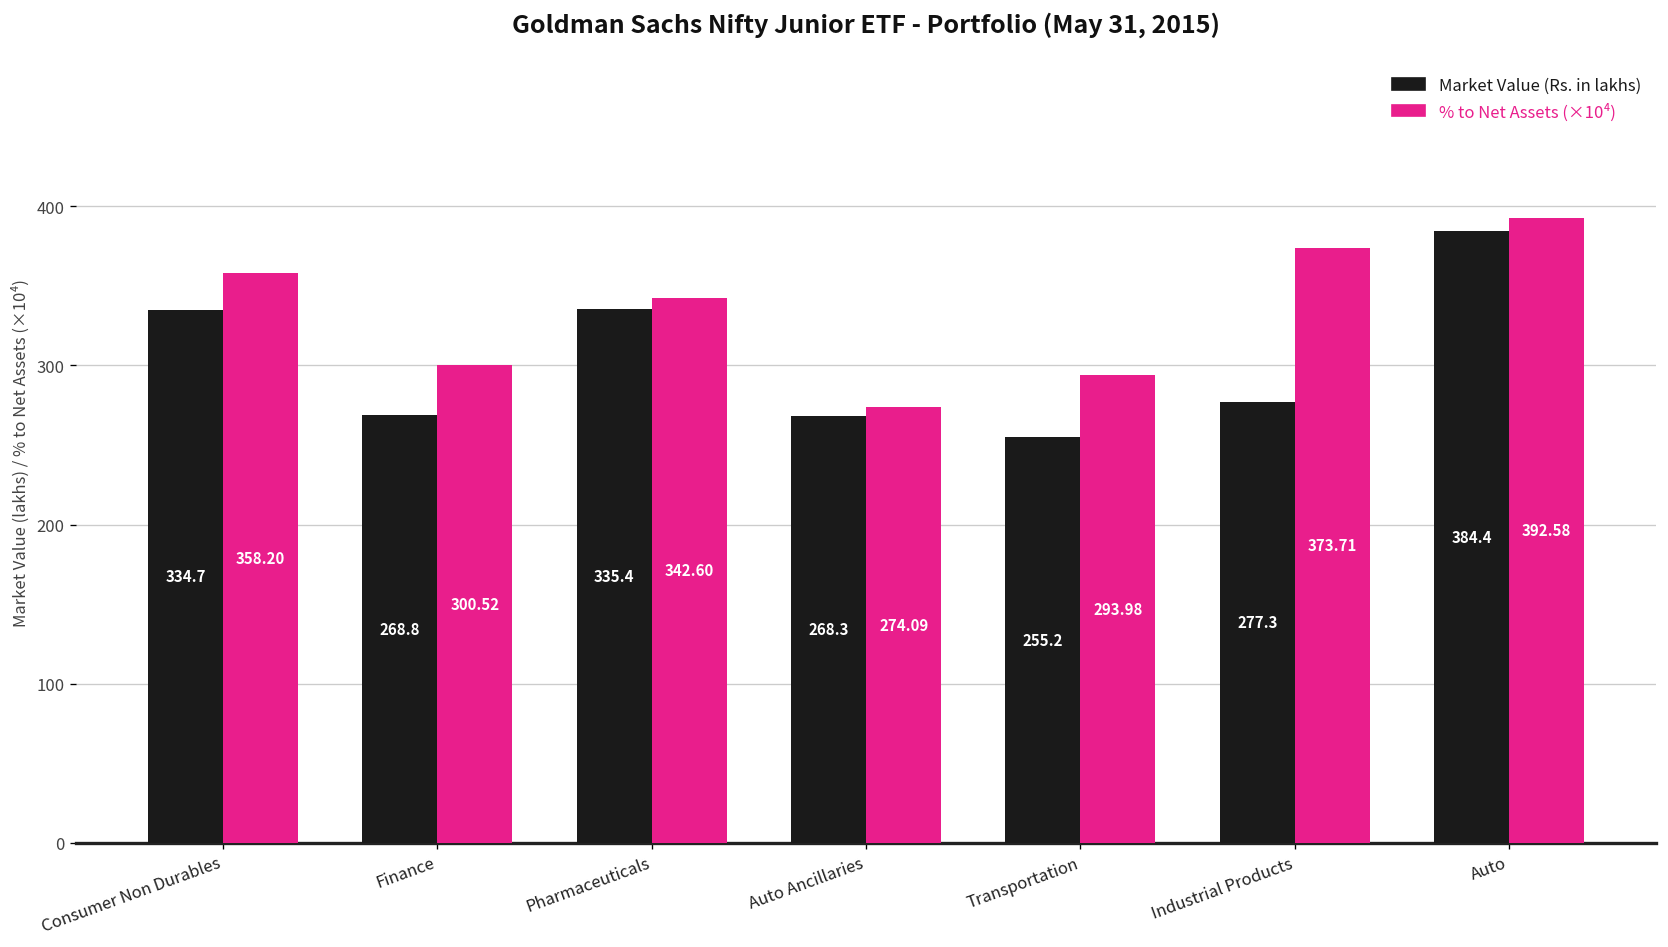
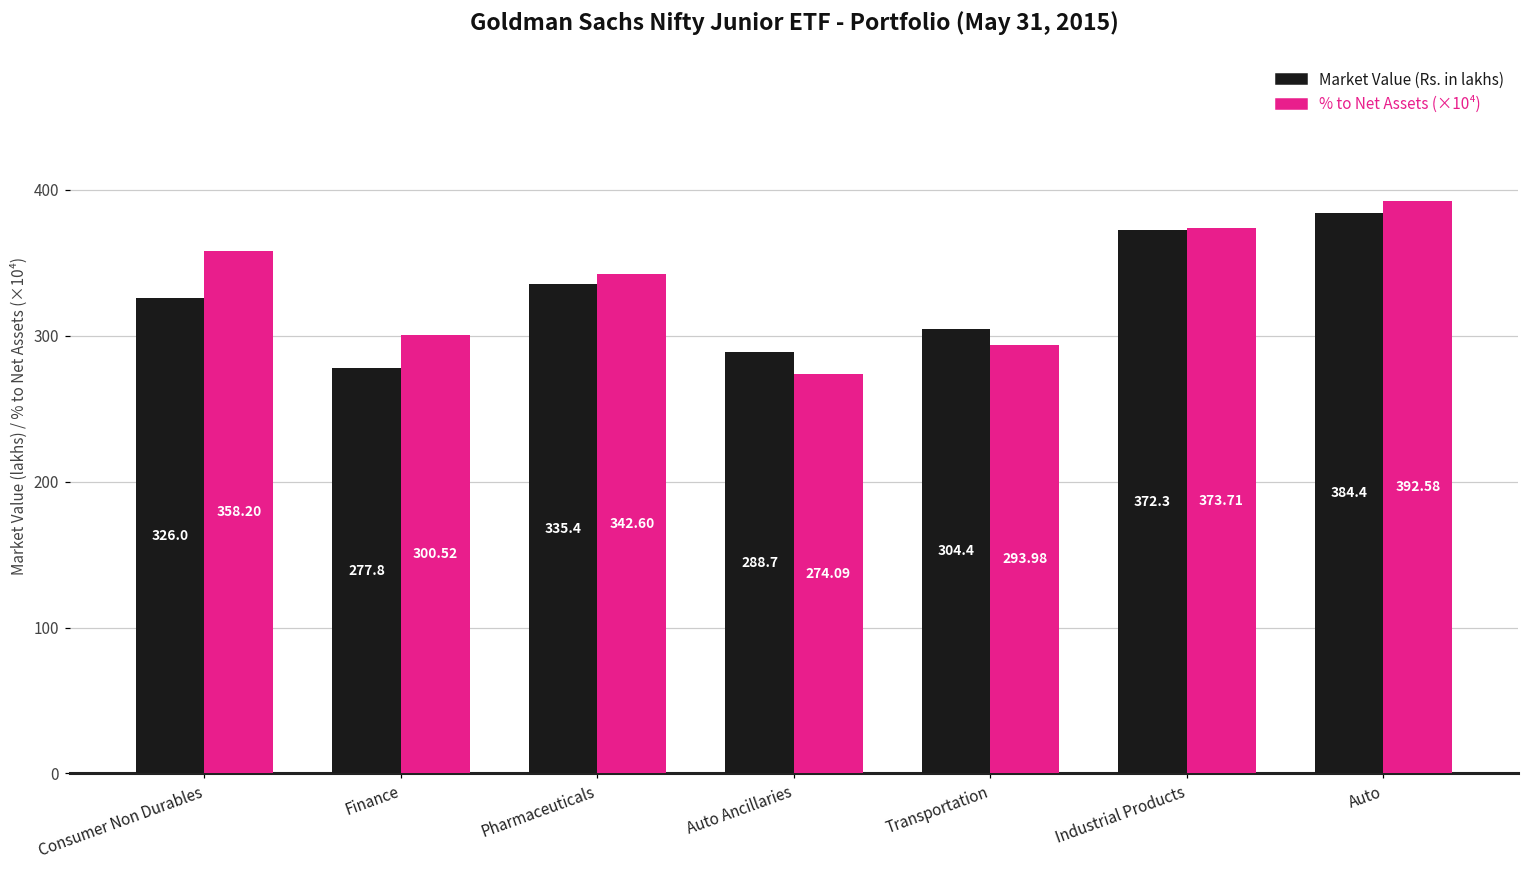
Market Value (Rs. in lakhs), Consumer Non Durables: 334.7 -> 326.0
Market Value (Rs. in lakhs), Finance: 268.8 -> 277.8
Market Value (Rs. in lakhs), Auto Ancillaries: 268.3 -> 288.7
Market Value (Rs. in lakhs), Transportation: 255.2 -> 304.4
Market Value (Rs. in lakhs), Industrial Products: 277.3 -> 372.3
